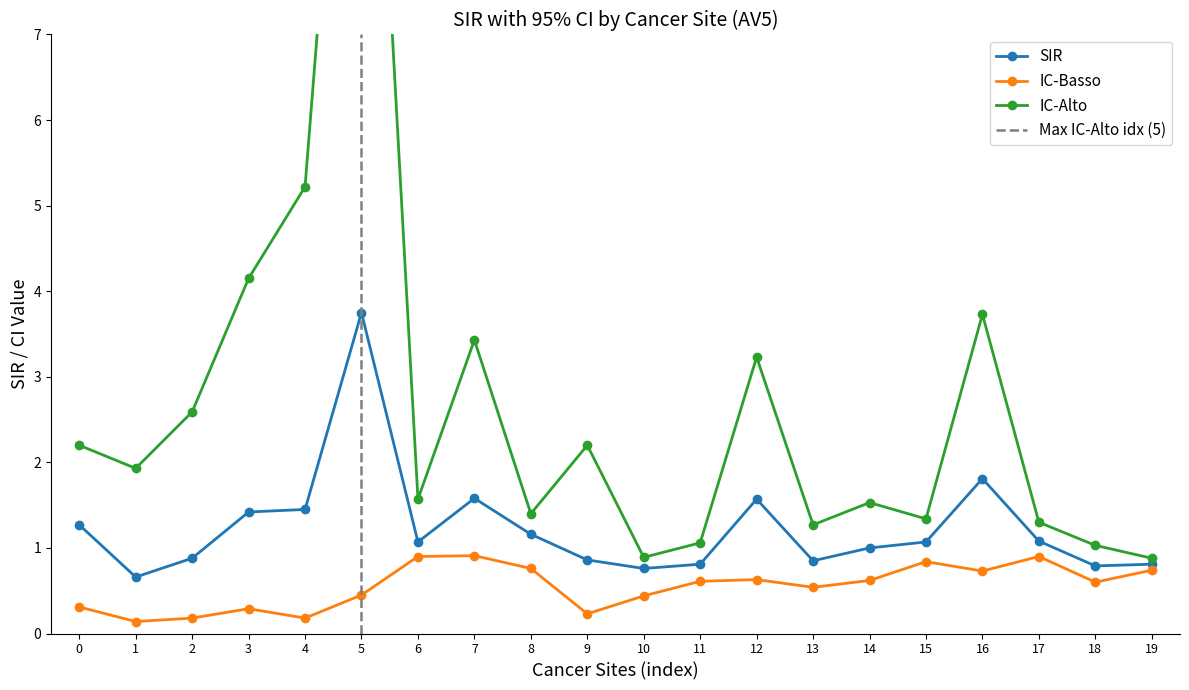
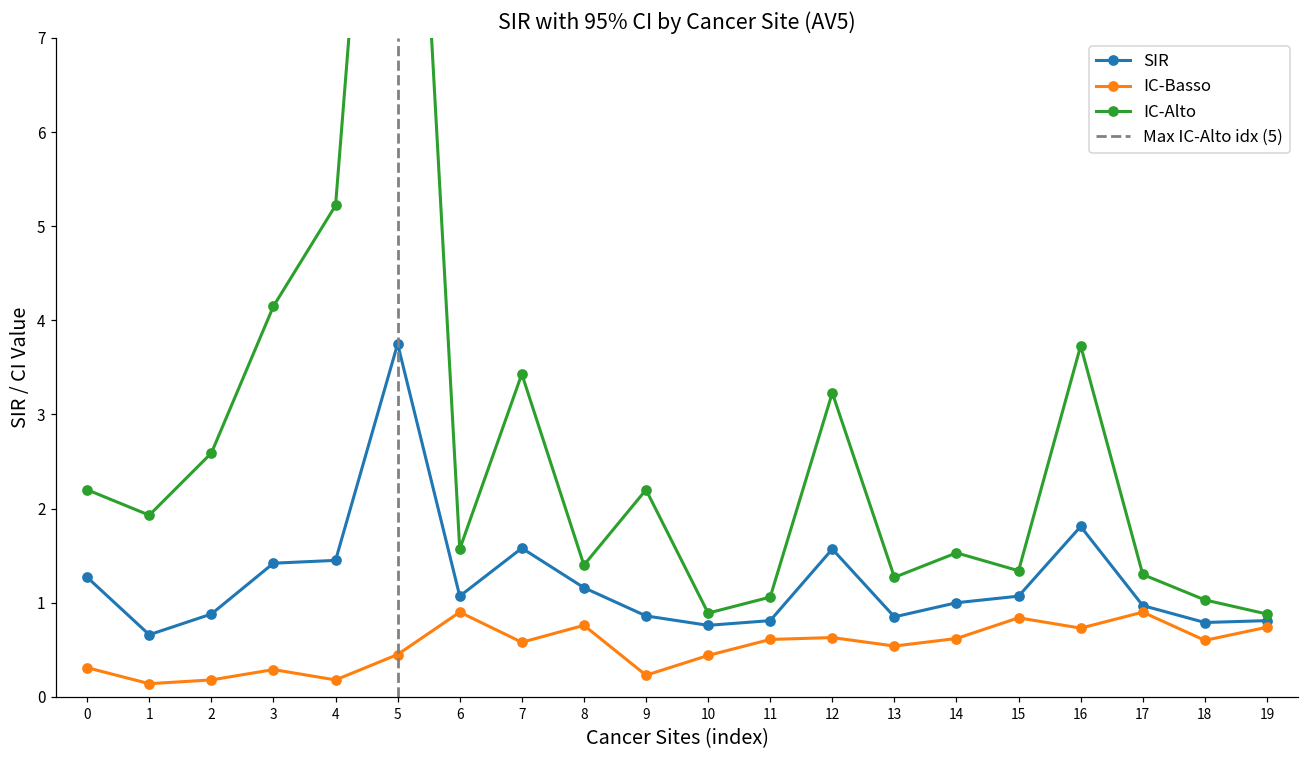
IC-Basso, 7: 0.9 -> 0.6
SIR, 17: 1.1 -> 1.0
